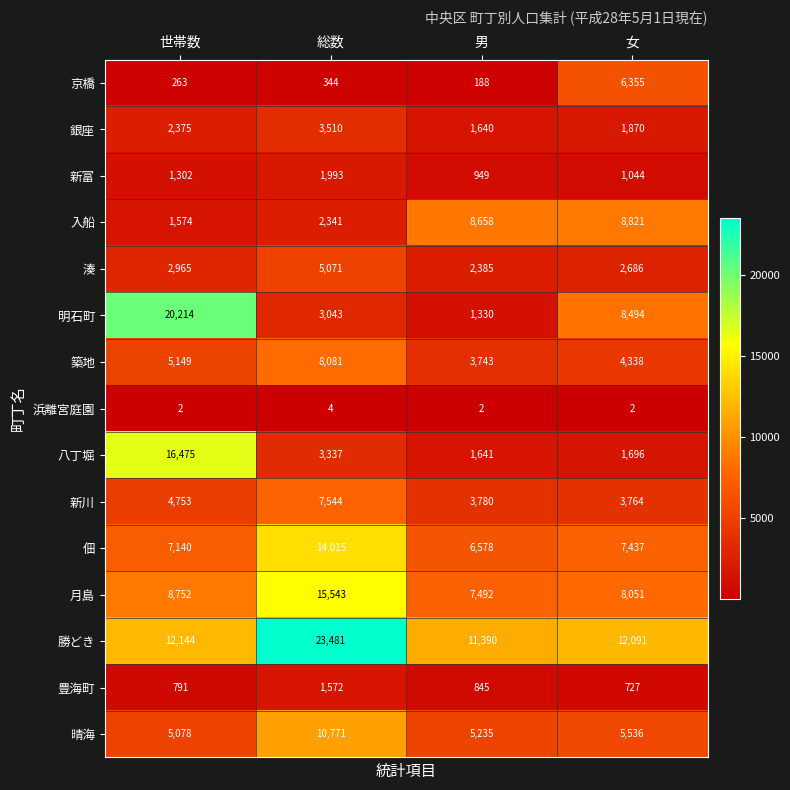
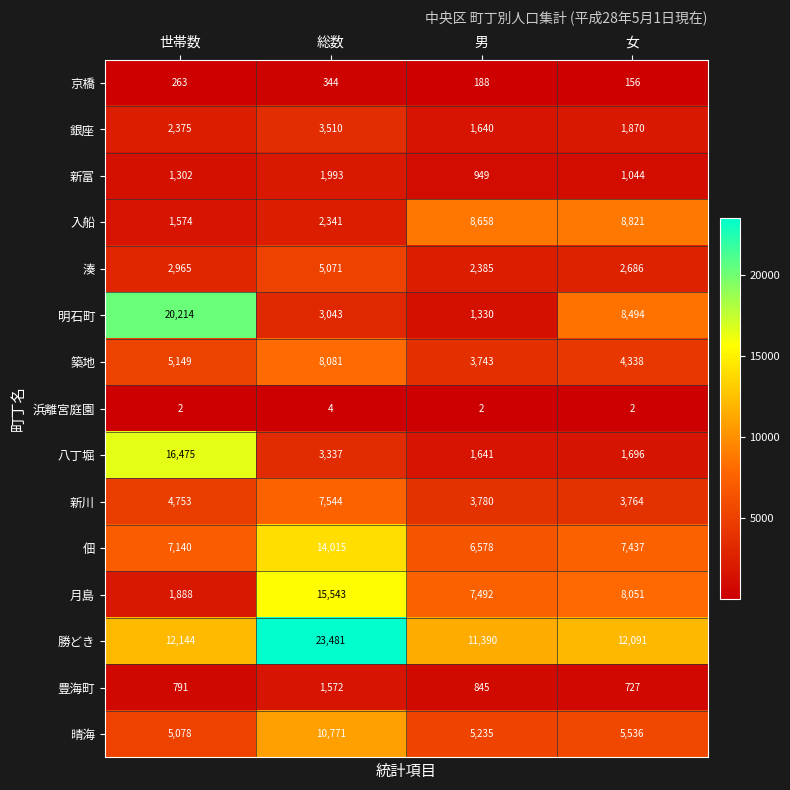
京橋, 女: 6,355 -> 156
月島, 世帯数: 8,752 -> 1,888
